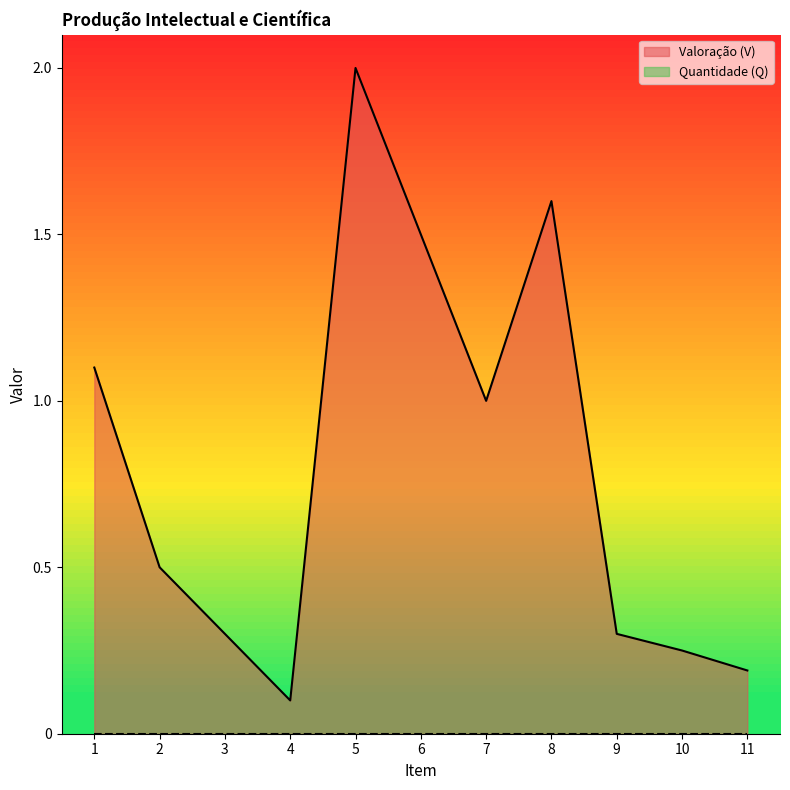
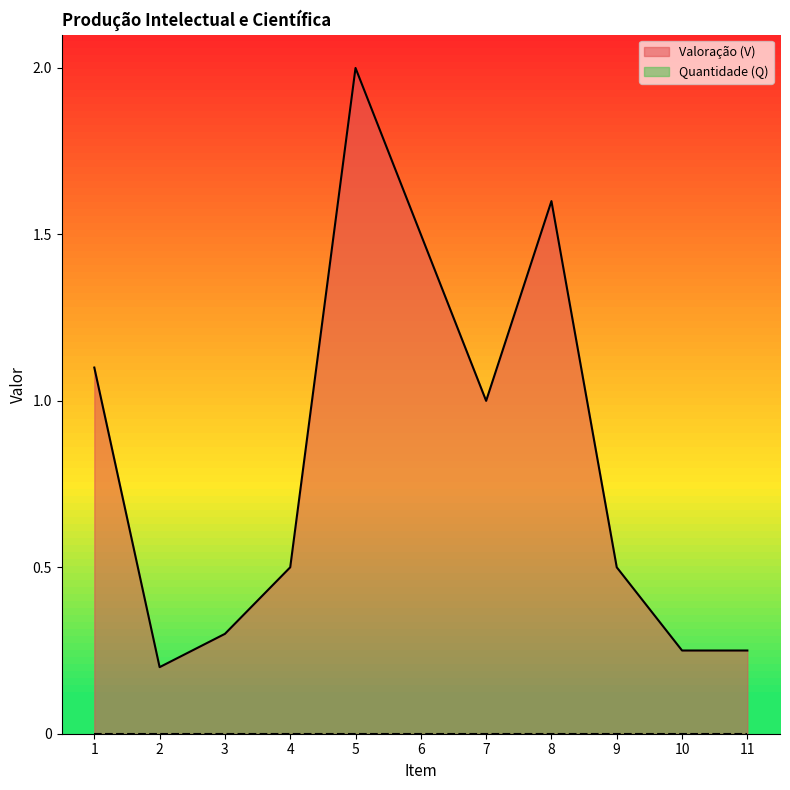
Valoração (V), 2: 0.5 -> 0.2
Valoração (V), 4: 0.1 -> 0.5
Valoração (V), 9: 0.3 -> 0.5
Valoração (V), 11: 0.19 -> 0.25
